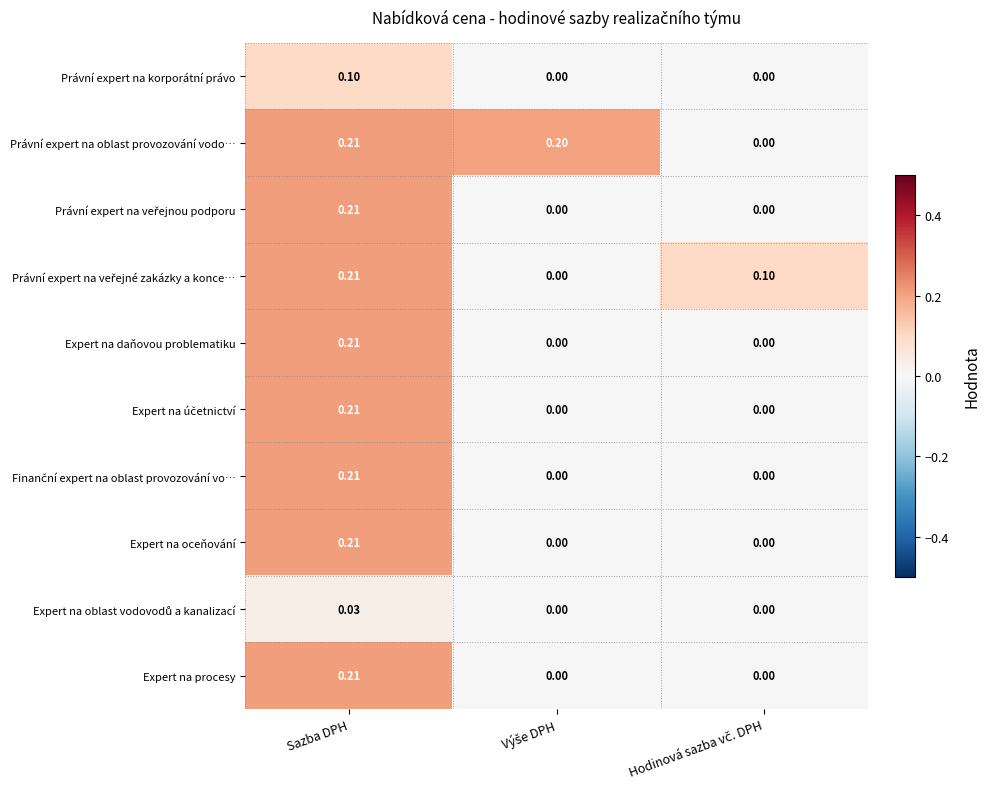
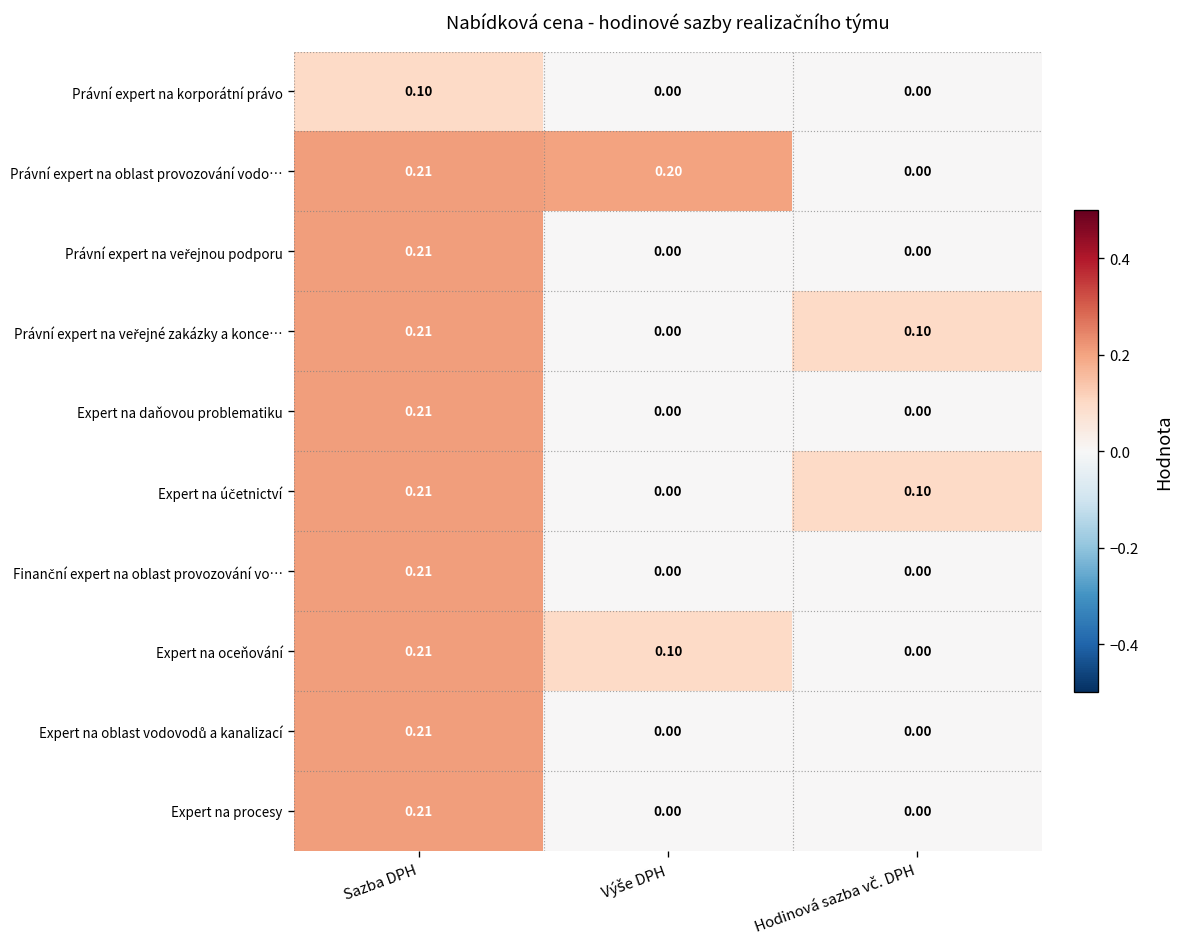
Expert na účetnictví, Hodinová sazba vč. DPH: 0.00 -> 0.10
Expert na oceňování, Výše DPH: 0.00 -> 0.10
Expert na oblast vodovodů a kanalizací, Sazba DPH: 0.03 -> 0.21
